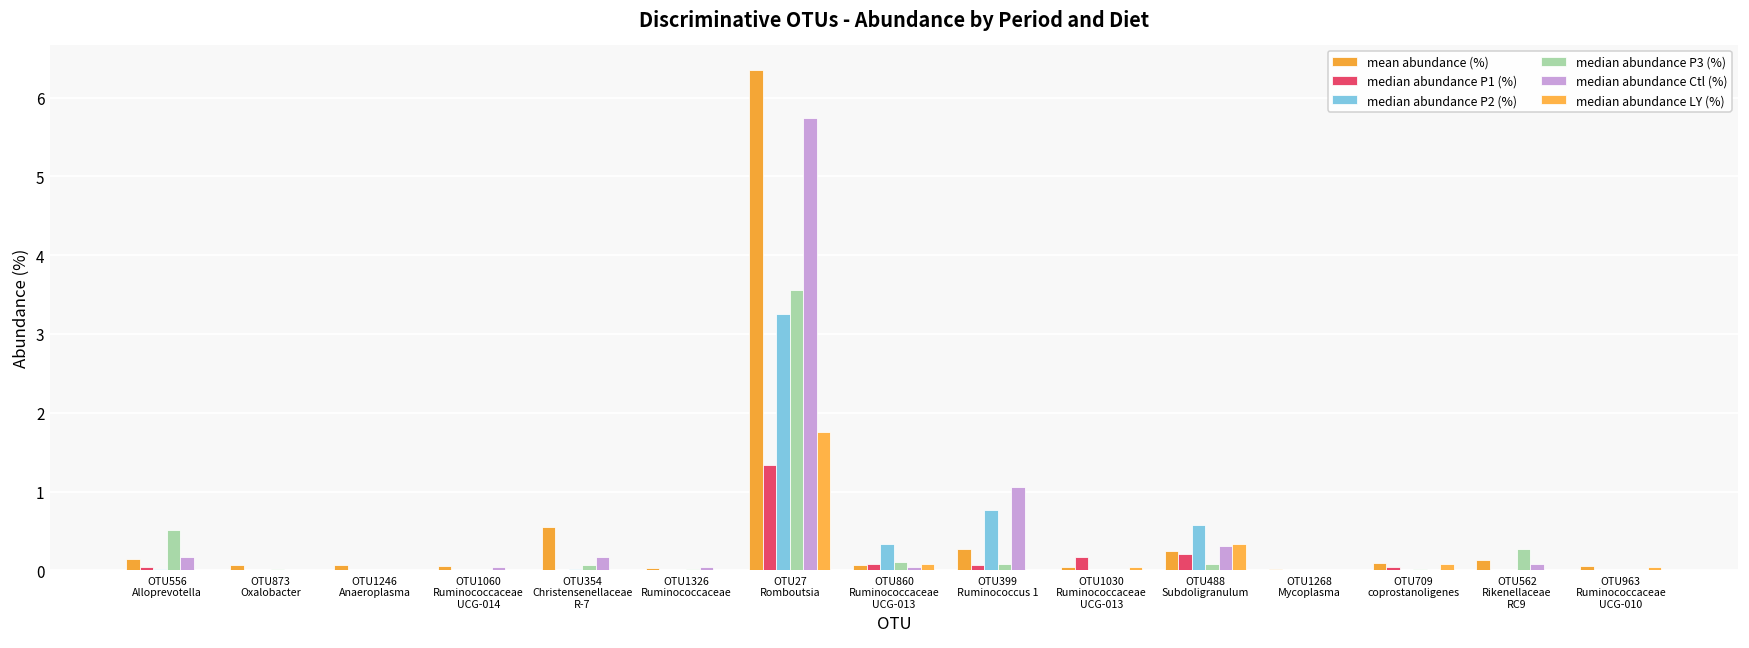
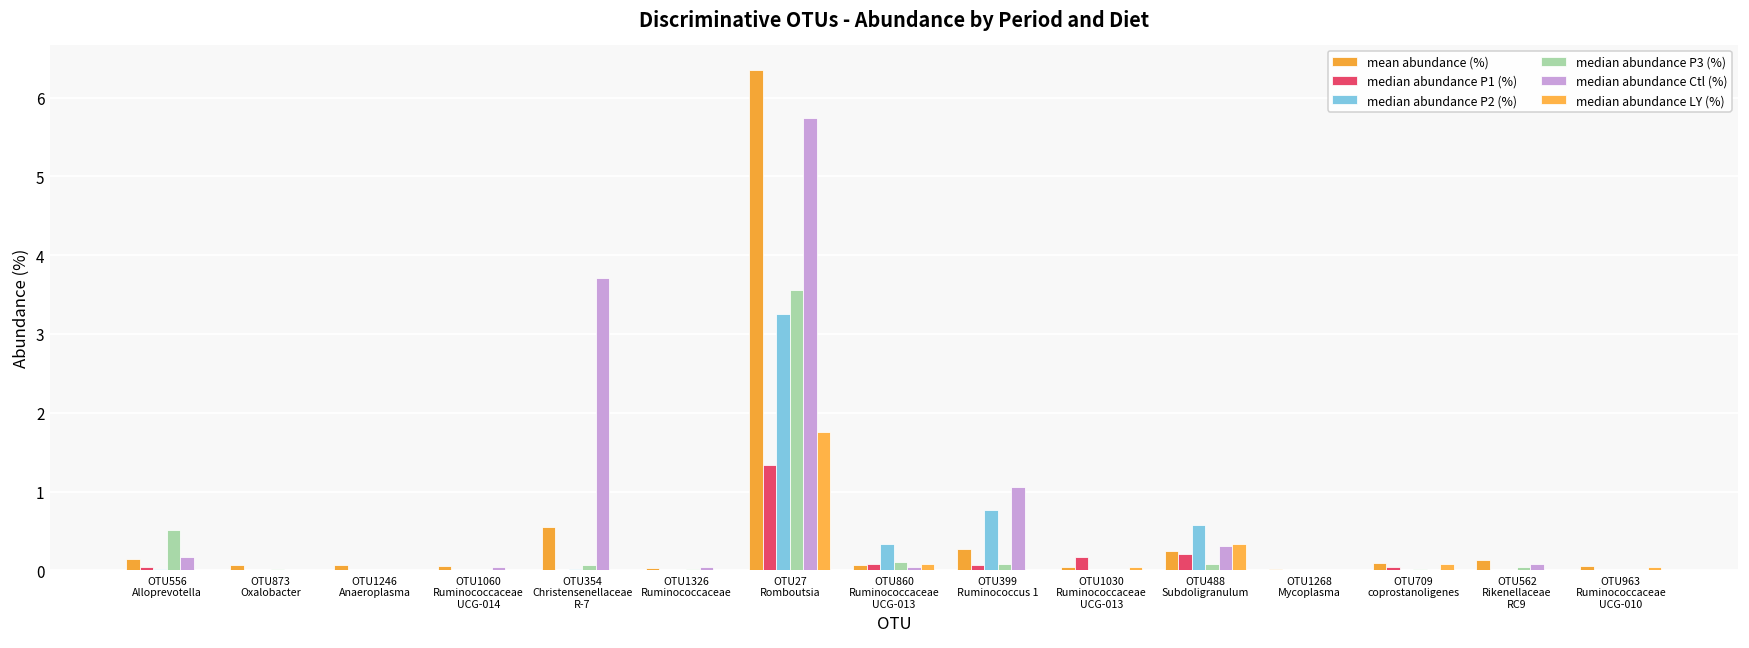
median abundance Ctl (%), OTU354 Christensenellaceae R-7: 0.2 -> 3.7
median abundance P3 (%), OTU562 Rikenellaceae RC9: 0.3 -> 0.0
